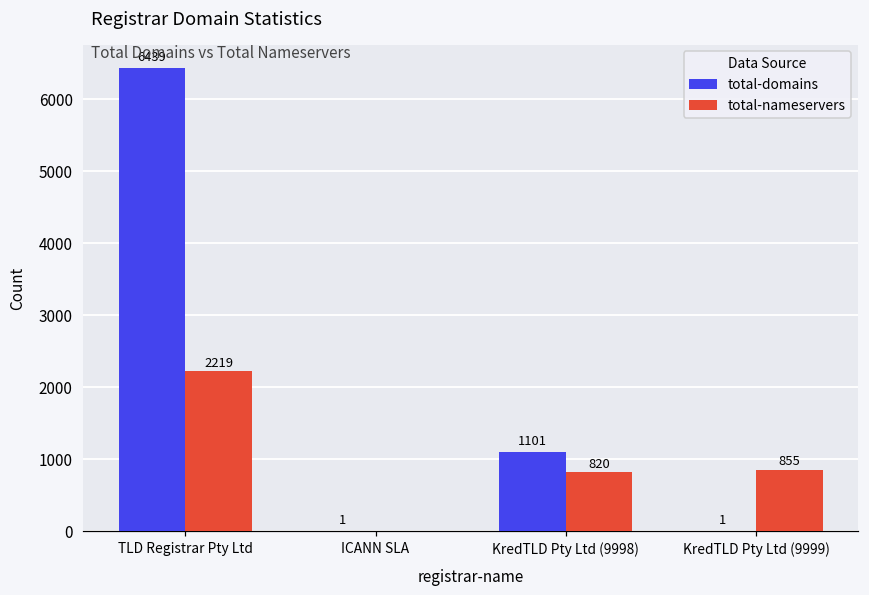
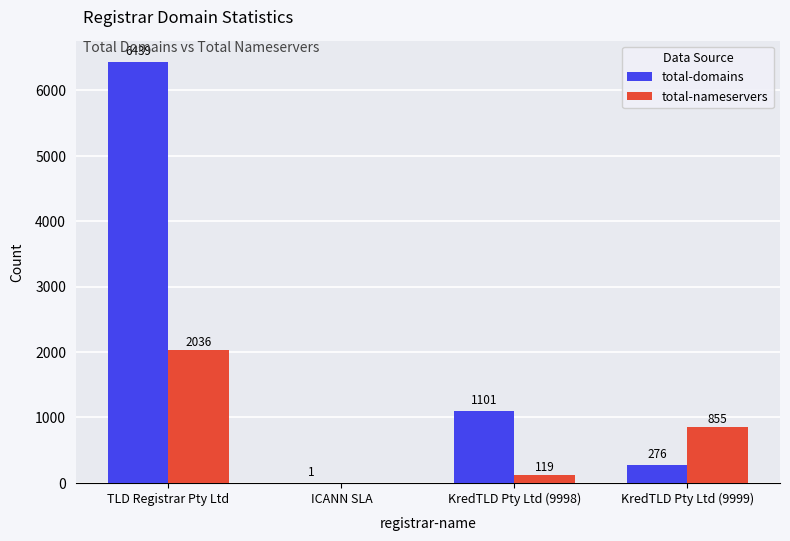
total-nameservers, TLD Registrar Pty Ltd: 2219 -> 2036
total-nameservers, KredTLD Pty Ltd (9998): 820 -> 119
total-domains, KredTLD Pty Ltd (9999): 1 -> 276
